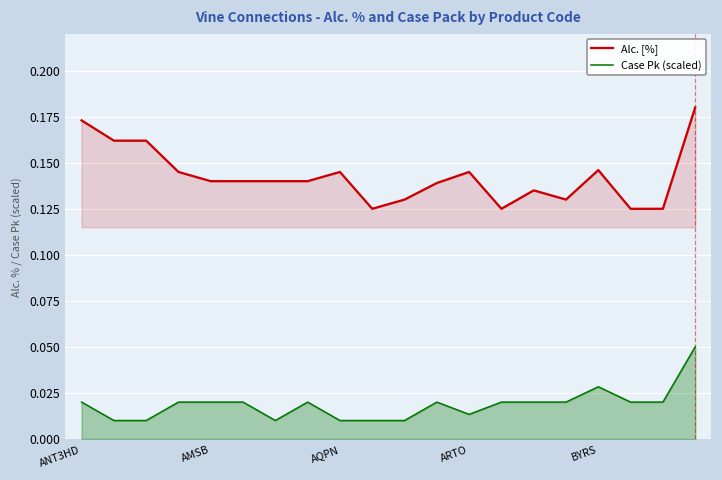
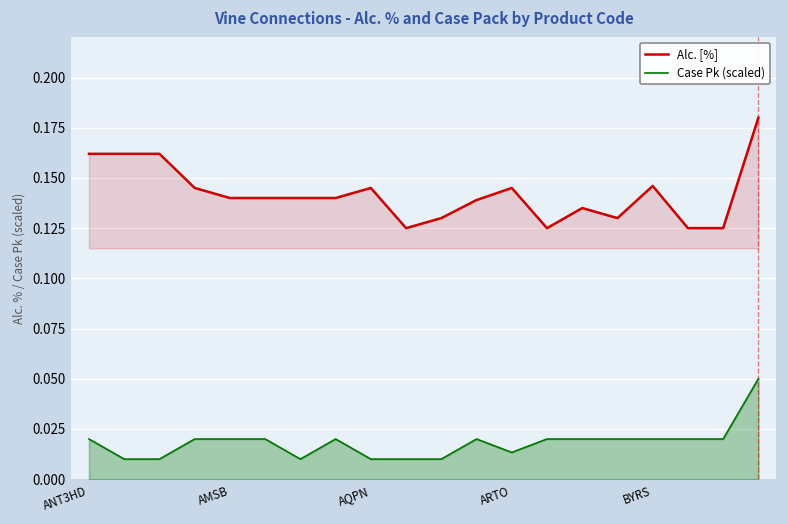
Alc. [%], ANT3HD: 0.173 -> 0.162
Case Pk (scaled), BYRS: 0.028 -> 0.020
